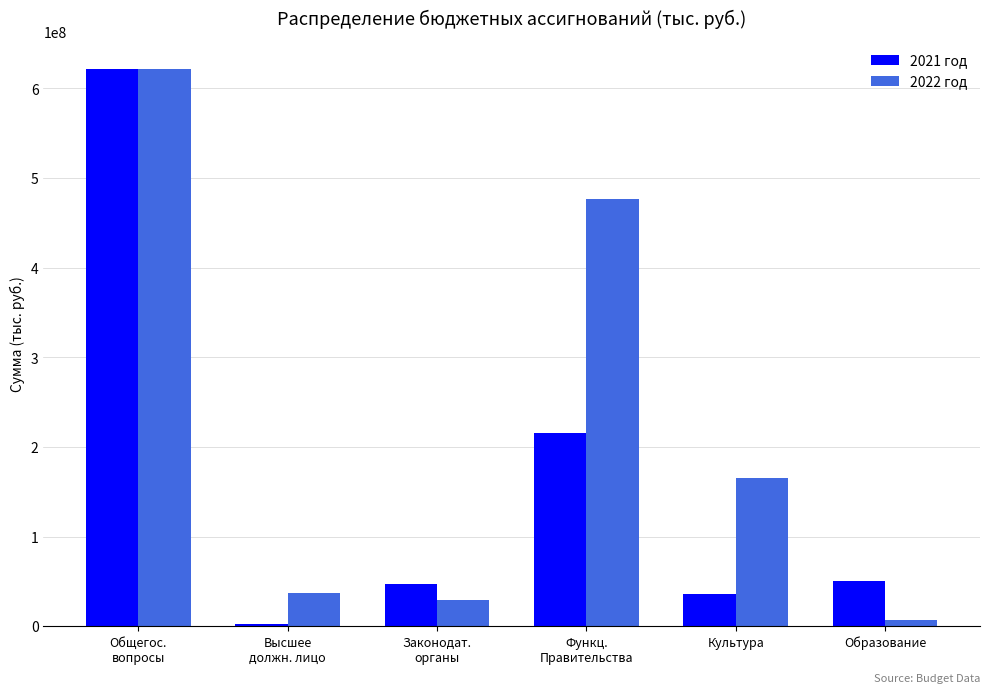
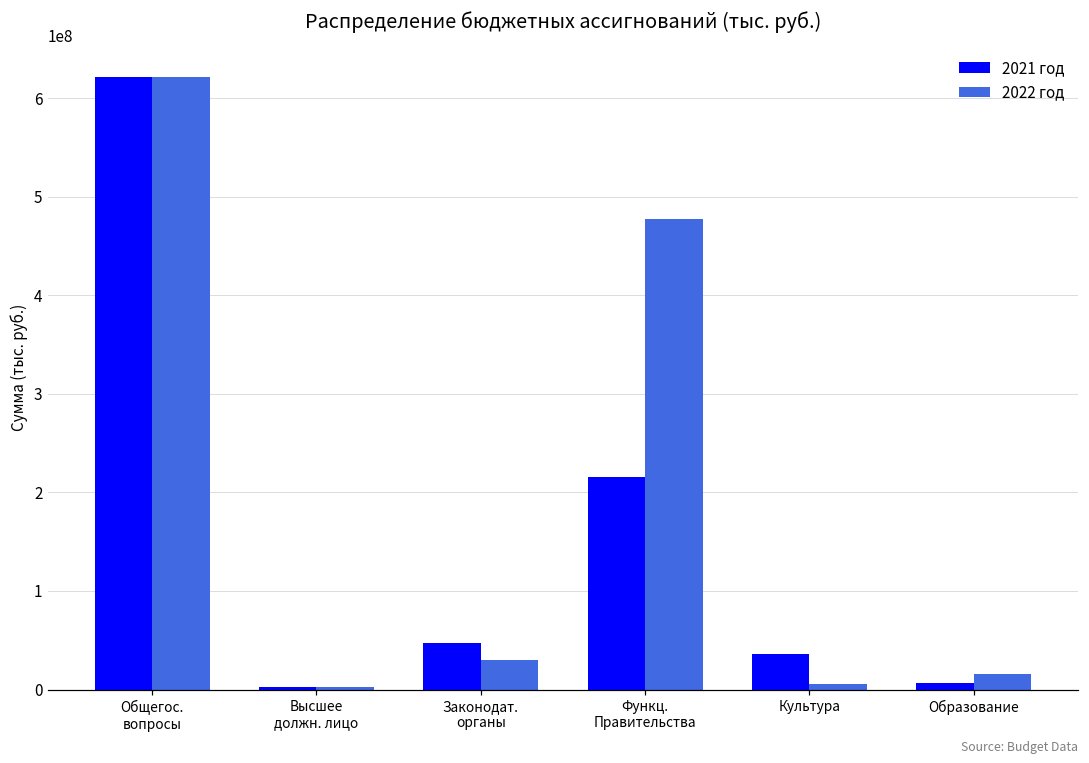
2022 год, Высшее должн. лицо: 40000000 -> 0
2022 год, Культура: 170000000 -> 10000000
2021 год, Образование: 50000000 -> 10000000
2022 год, Образование: 10000000 -> 20000000
